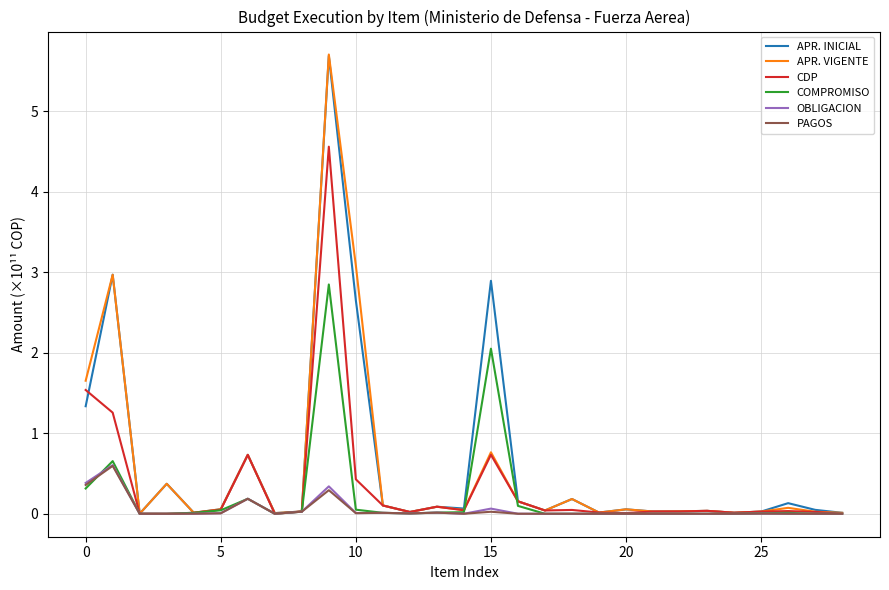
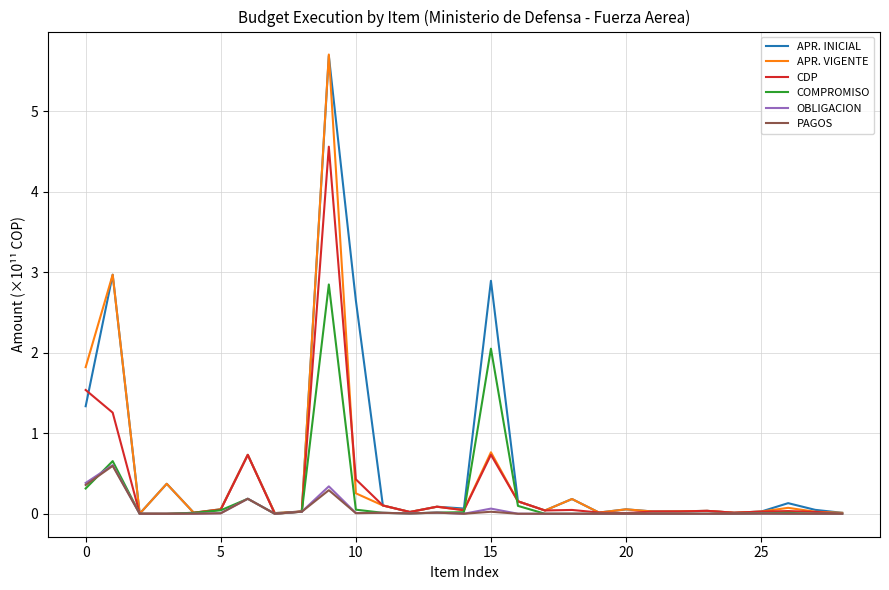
APR. VIGENTE, 0: 1.7 -> 1.8
APR. VIGENTE, 10: 3.1 -> 0.3
